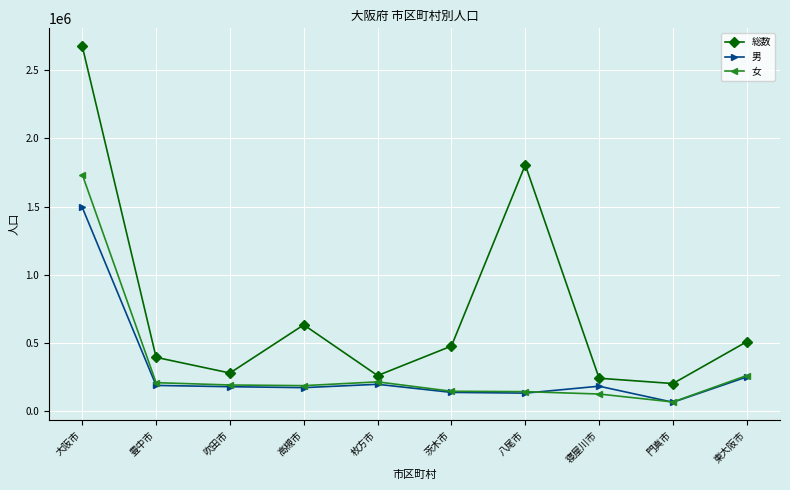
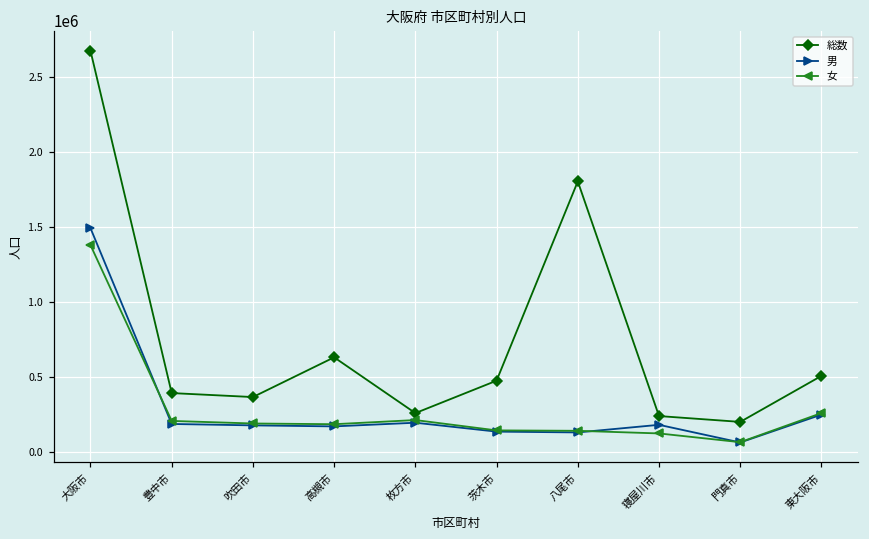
女, 大阪市: 1740000 -> 1380000
総数, 吹田市: 280000 -> 370000
